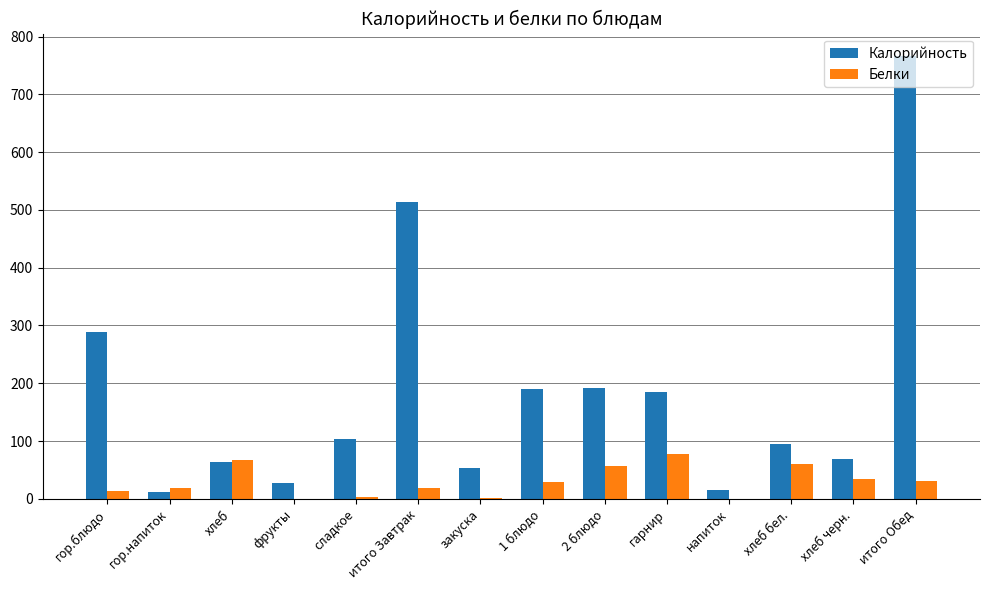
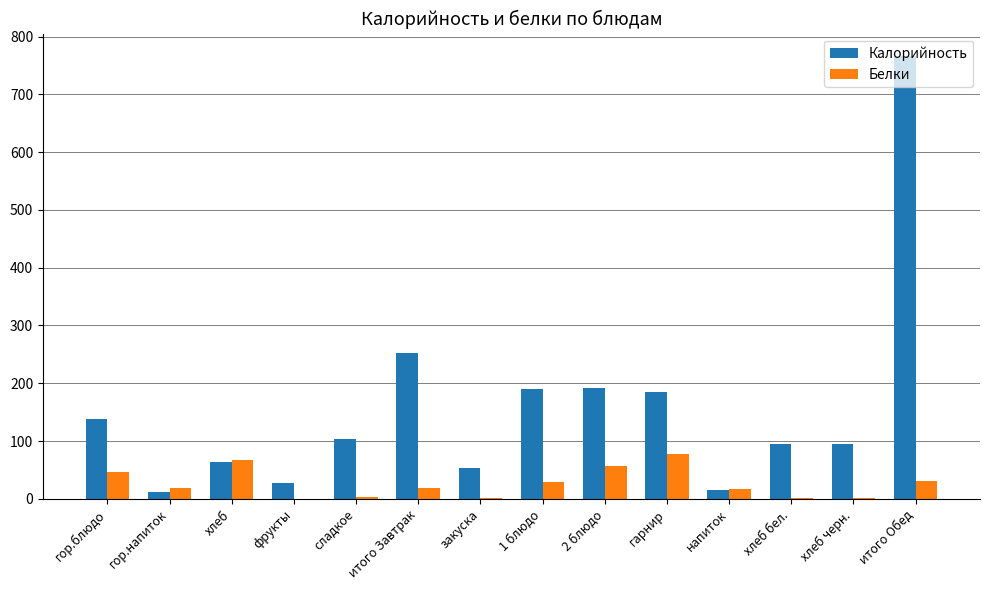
Калорийность, гор.блюдо: 290 -> 140
Белки, гор.блюдо: 10 -> 50
Калорийность, итого Завтрак: 510 -> 250
Белки, напиток: 0 -> 20
Белки, хлеб бел.: 60 -> 0
Калорийность, хлеб черн.: 70 -> 90
Белки, хлеб черн.: 30 -> 0
